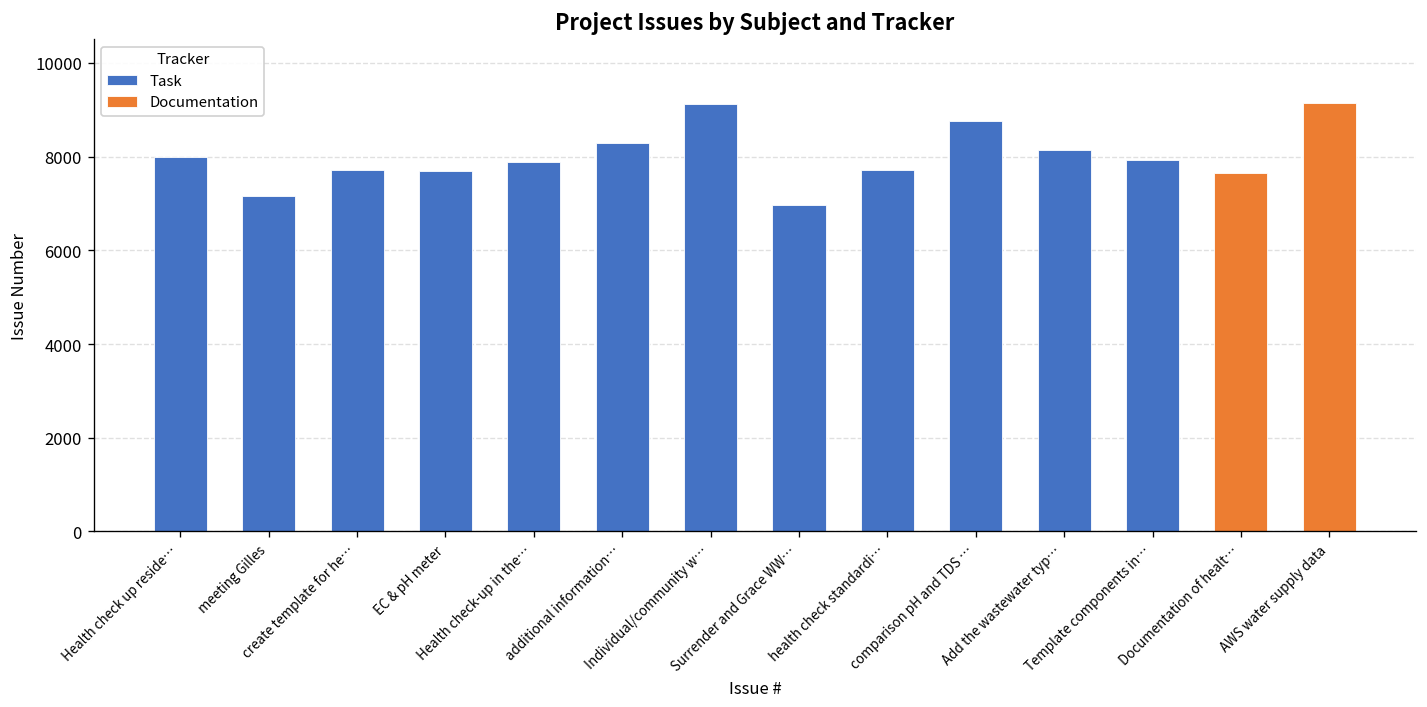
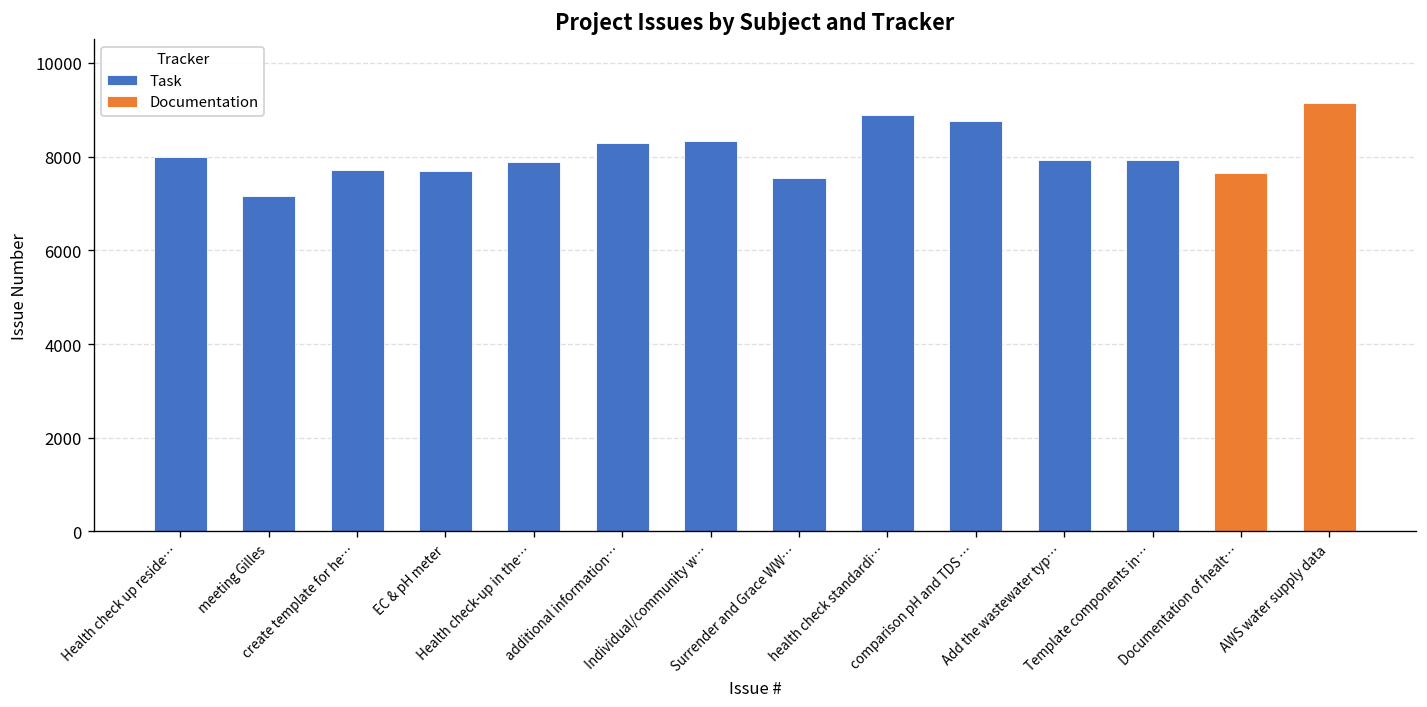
Task, Individual/community w…: 9100 -> 8300
Task, Surrender and Grace WW…: 7000 -> 7500
Task, health check standardi…: 7700 -> 8900
Task, Add the wastewater typ…: 8200 -> 7900
